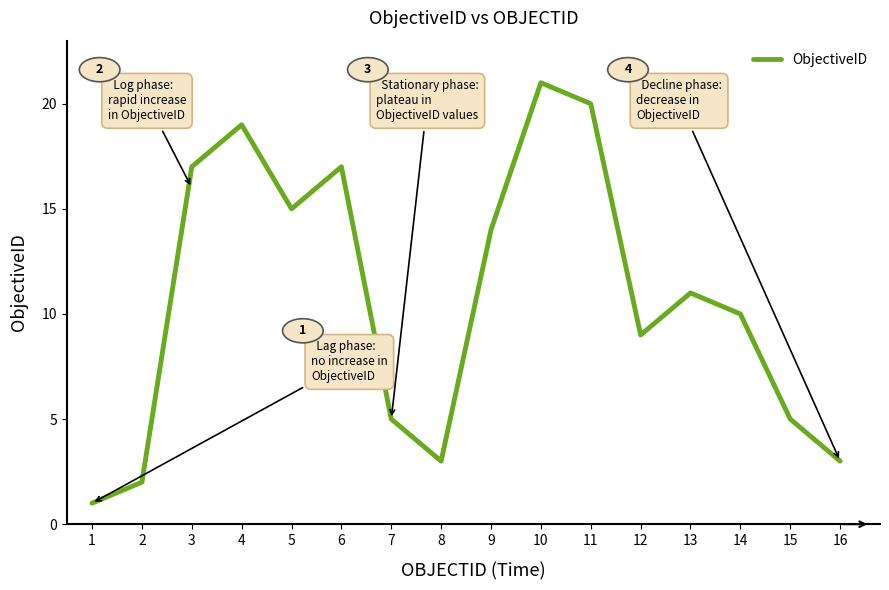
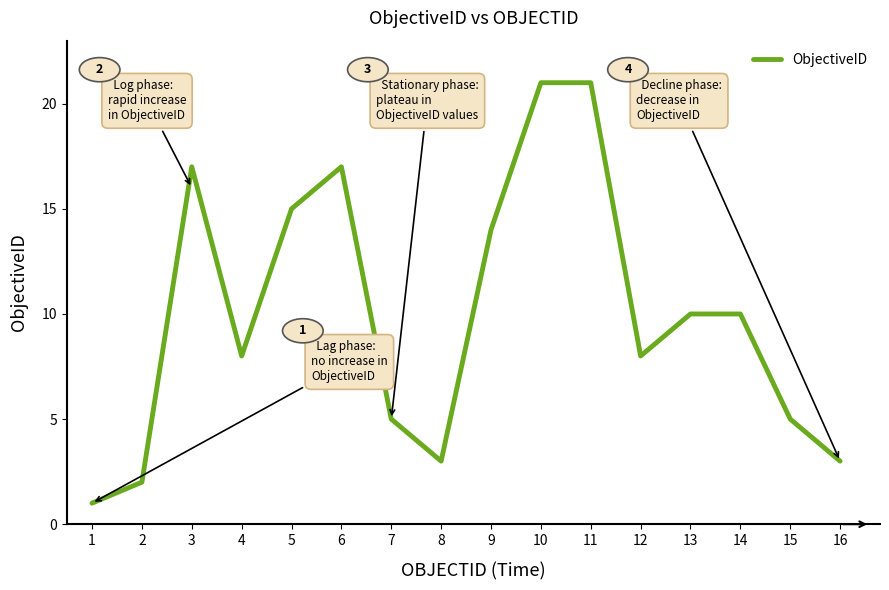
4: 19 -> 8
11: 20 -> 21
12: 9 -> 8
13: 11 -> 10
